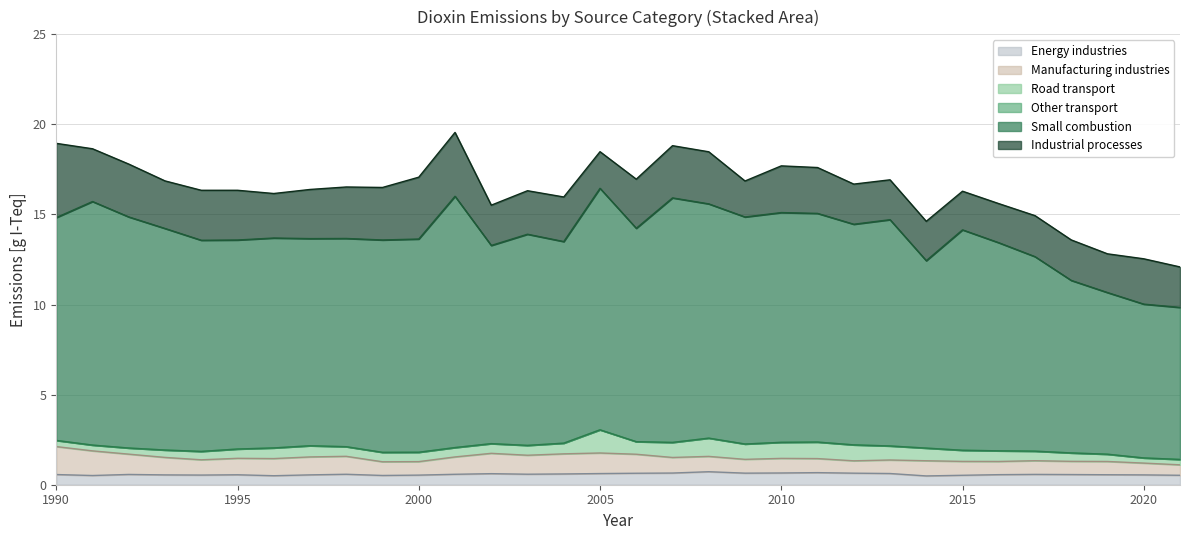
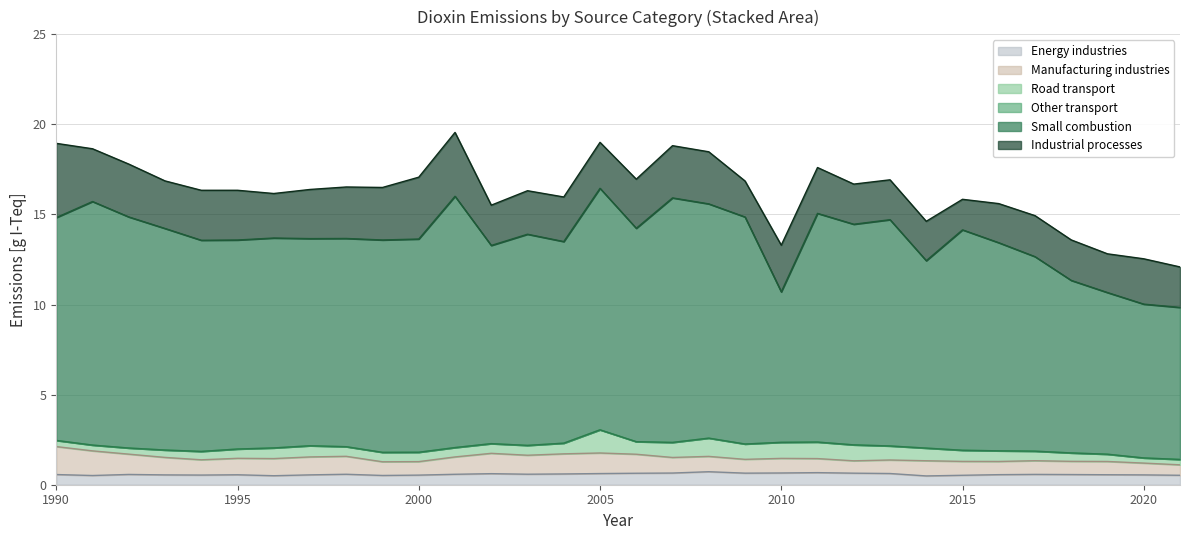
Industrial processes, 2005: 2.0 -> 2.6
Small combustion, 2010: 12.8 -> 8.4
Industrial processes, 2015: 2.1 -> 1.7
